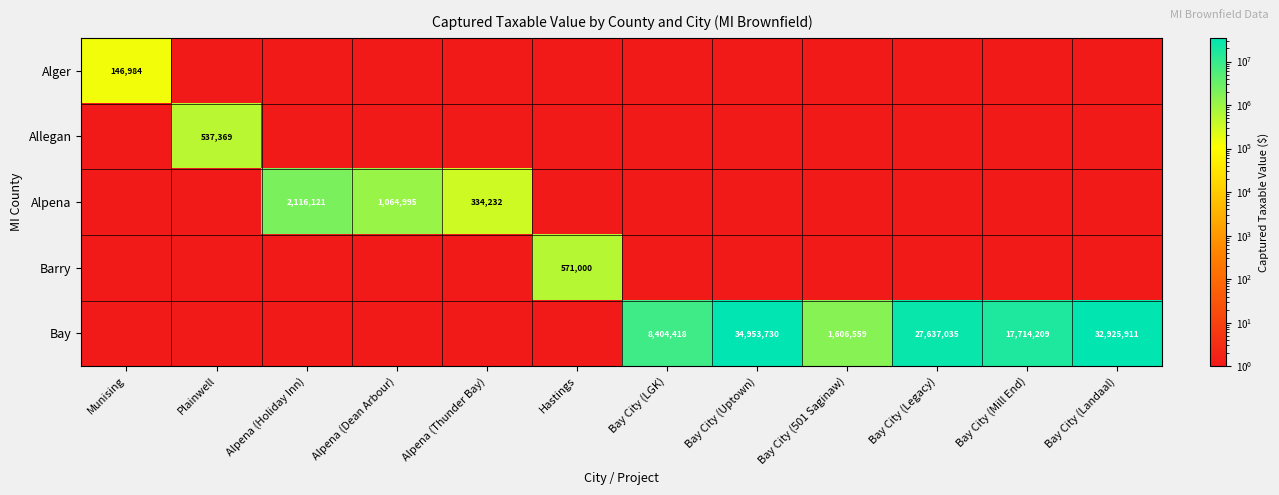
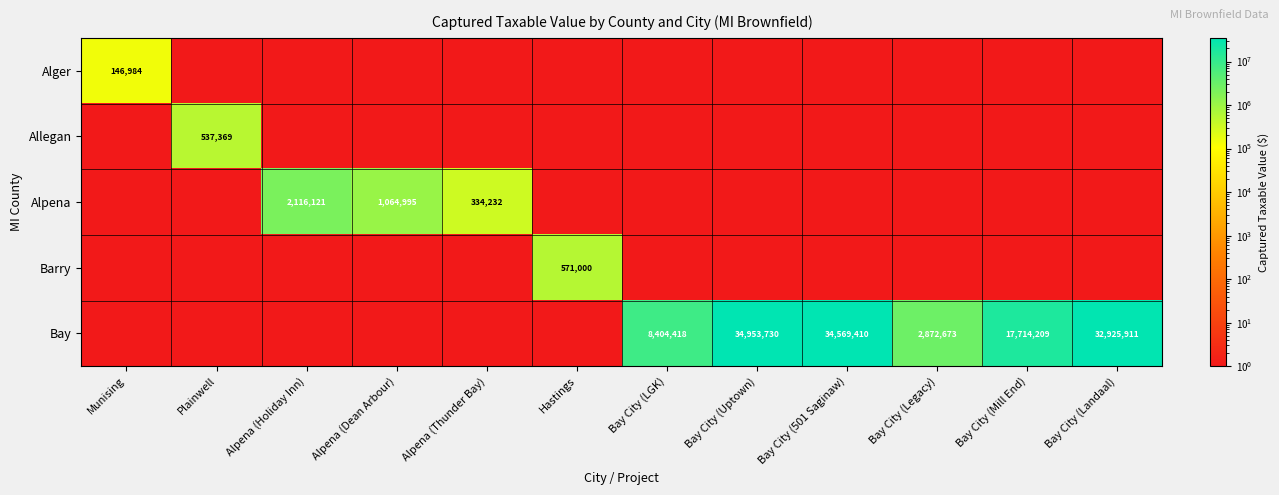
Bay, Bay City (501 Saginaw): 1,606,559 -> 34,569,410
Bay, Bay City (Legacy): 27,637,035 -> 2,872,673
